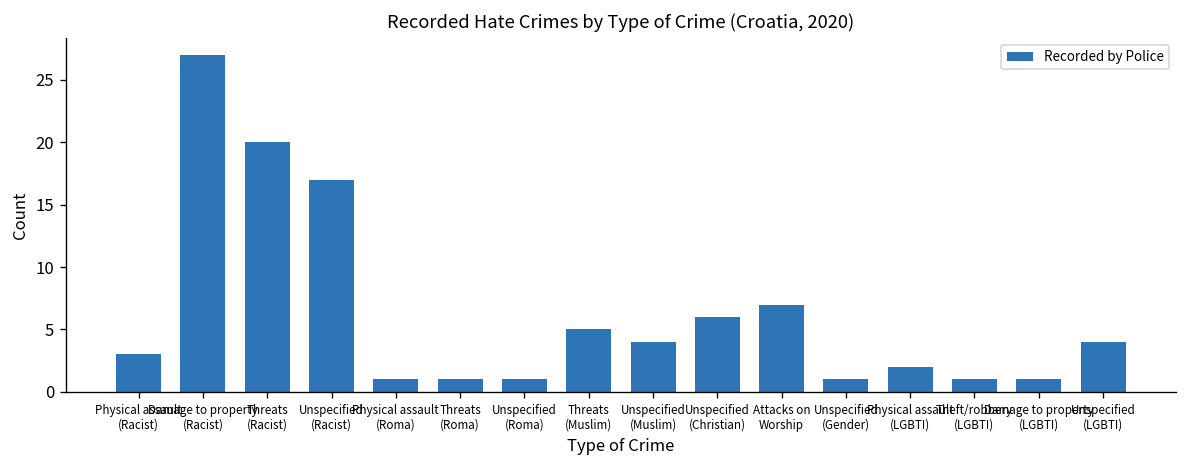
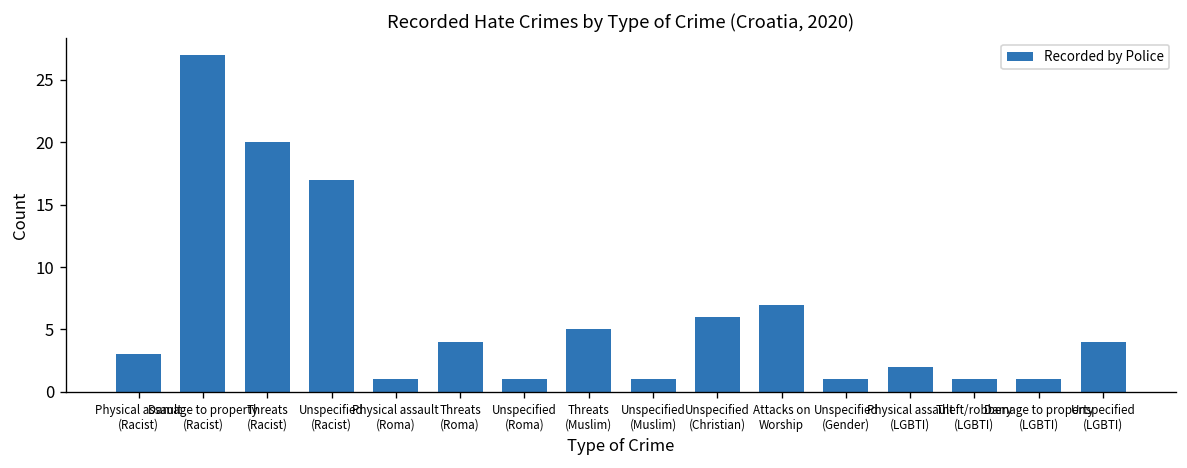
Threats (Roma): 1 -> 4
Unspecified (Muslim): 4 -> 1
